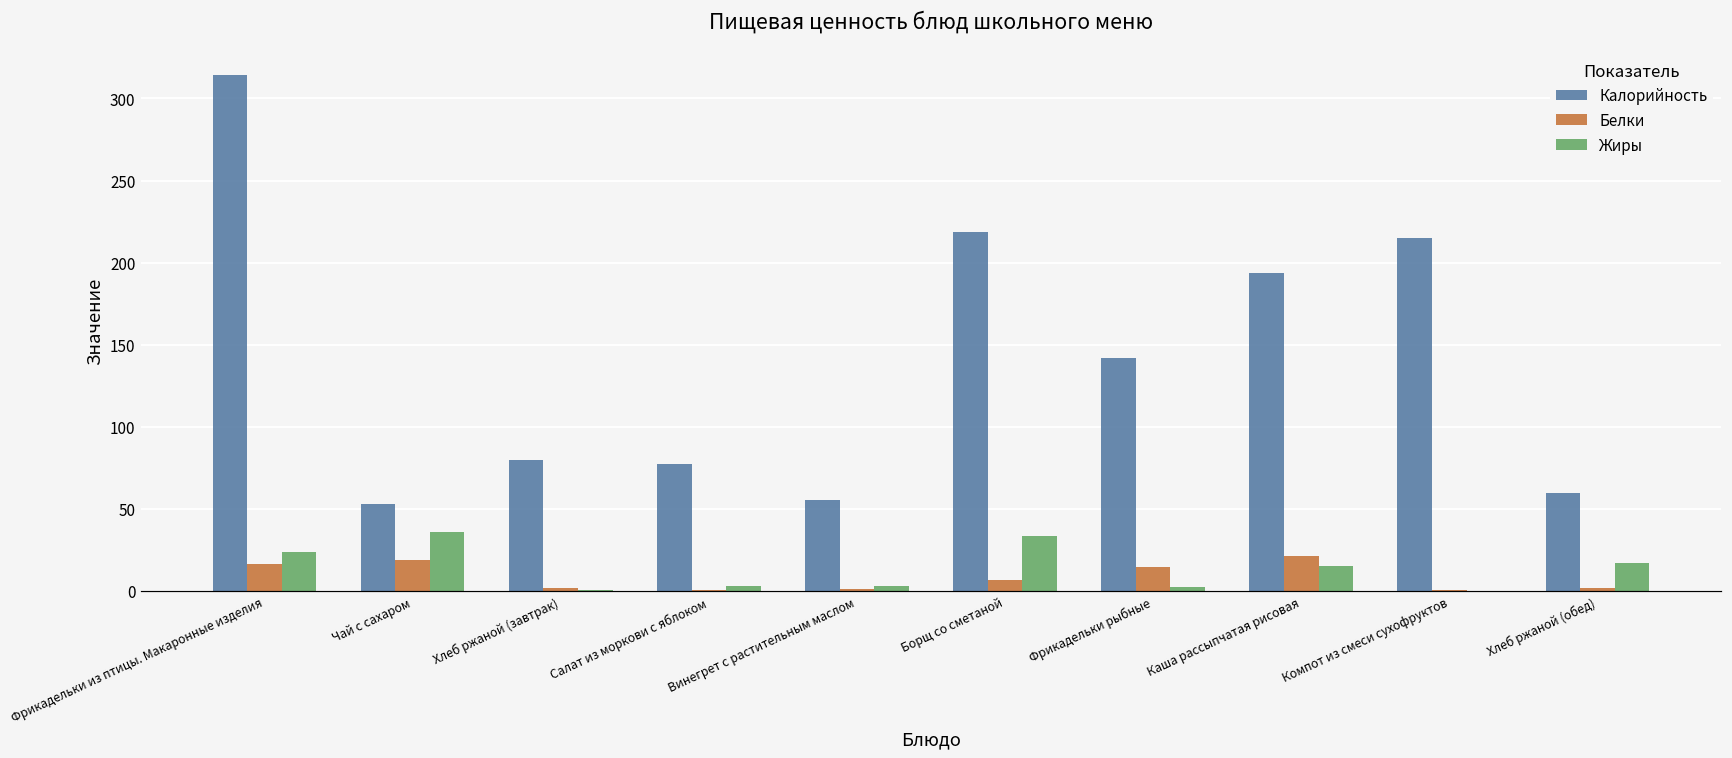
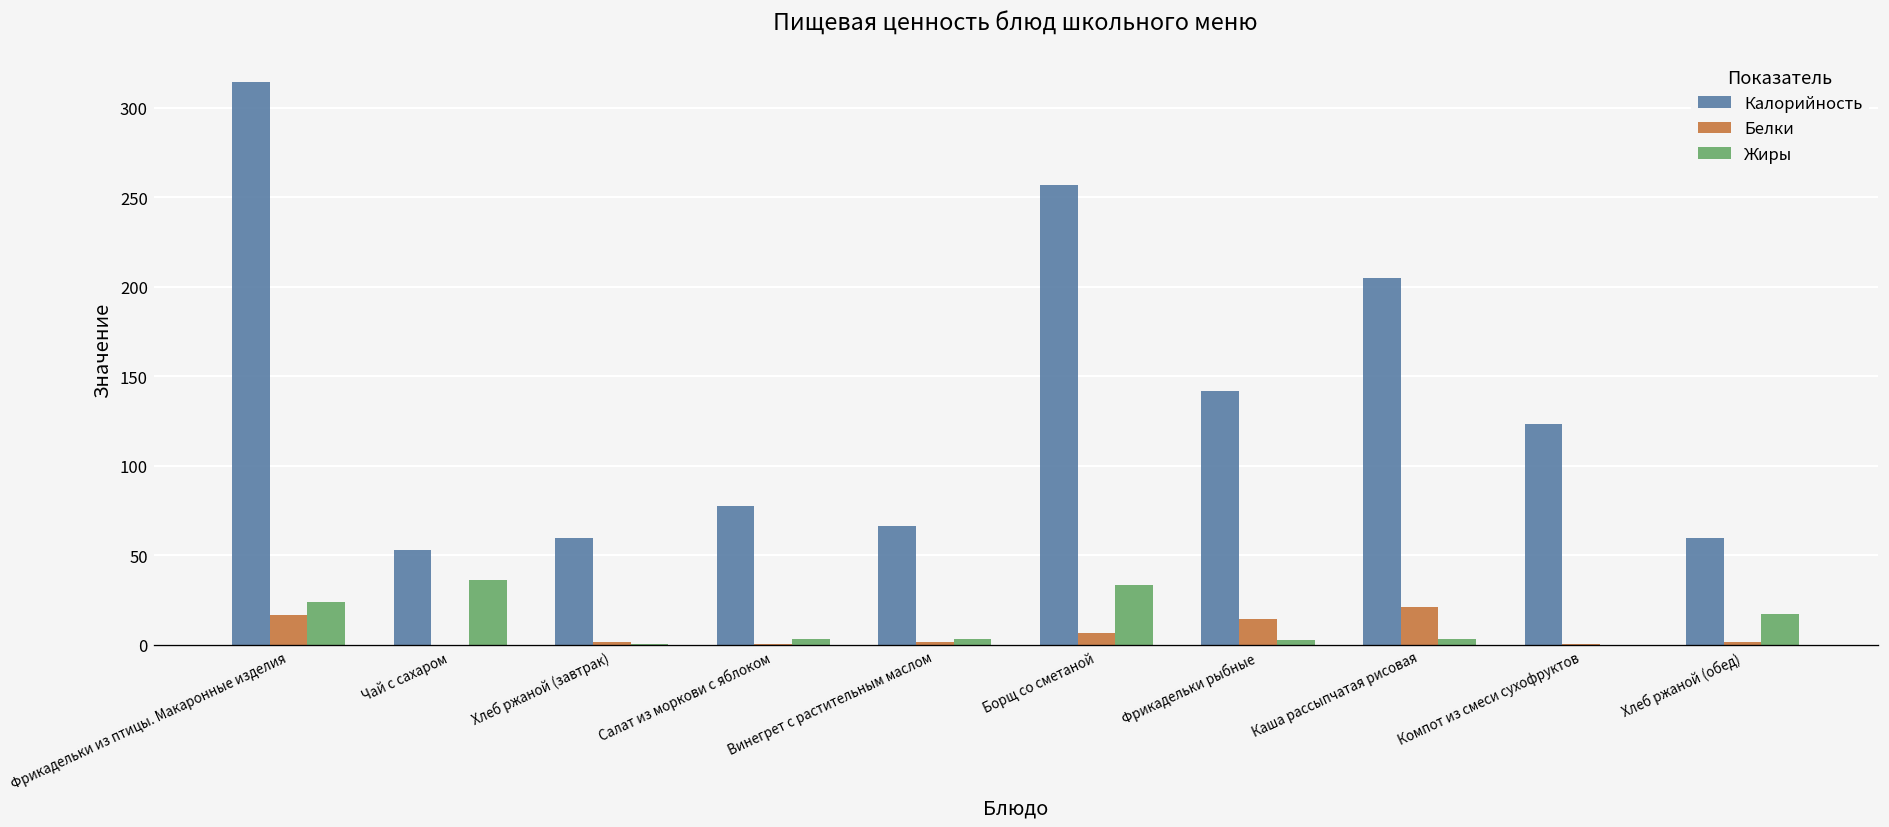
Белки, Чай с сахаром: 19 -> 0
Калорийность, Хлеб ржаной (завтрак): 80 -> 59
Калорийность, Винегрет с растительным маслом: 55 -> 66
Калорийность, Борщ со сметаной: 218 -> 257
Калорийность, Каша рассыпчатая рисовая: 194 -> 205
Жиры, Каша рассыпчатая рисовая: 15 -> 3
Калорийность, Компот из смеси сухофруктов: 215 -> 123
